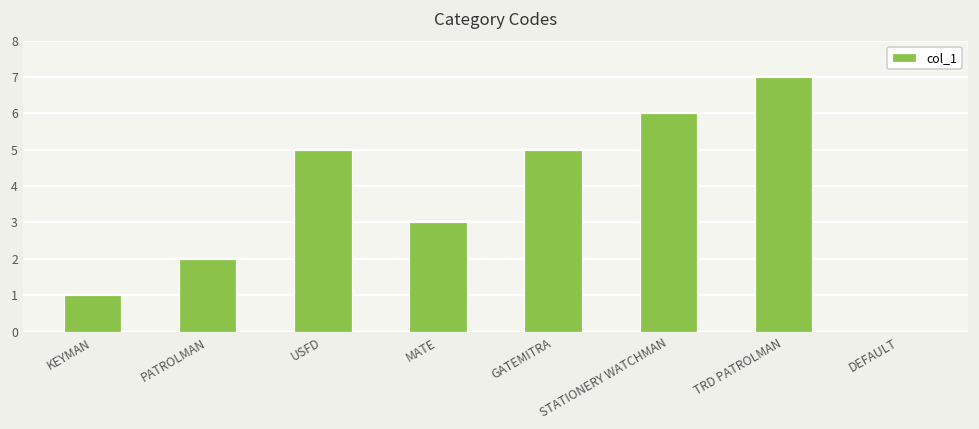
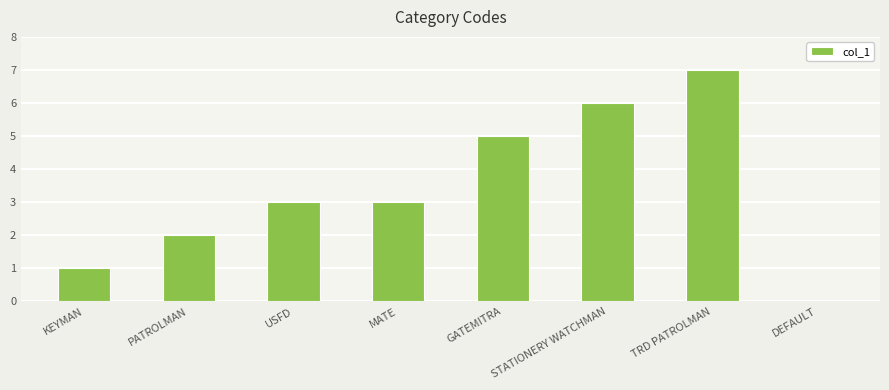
USFD: 5 -> 3
